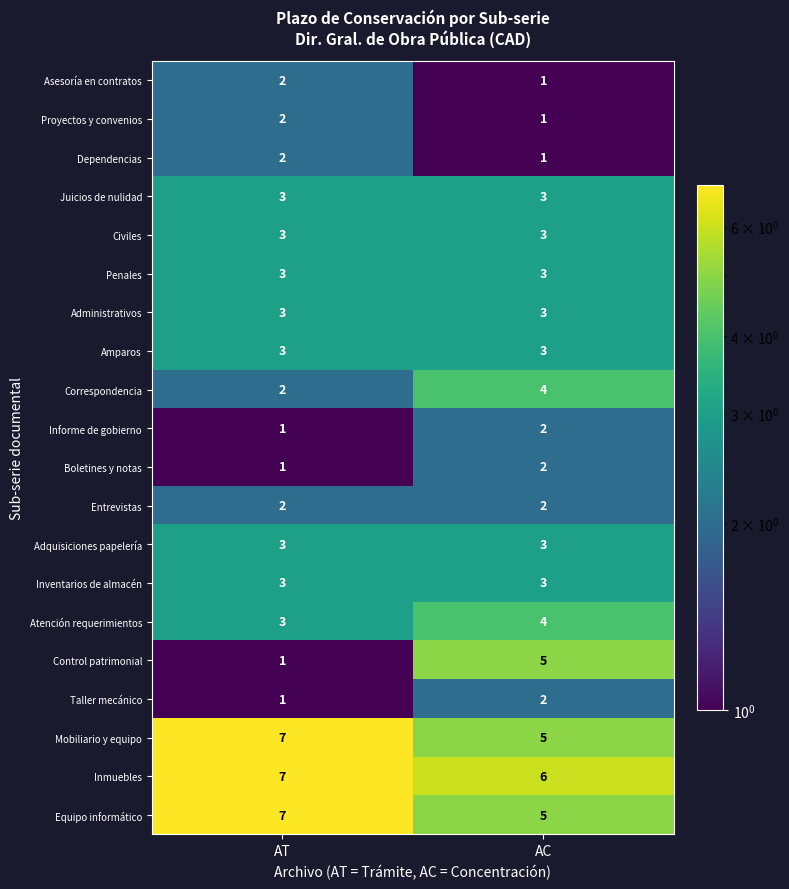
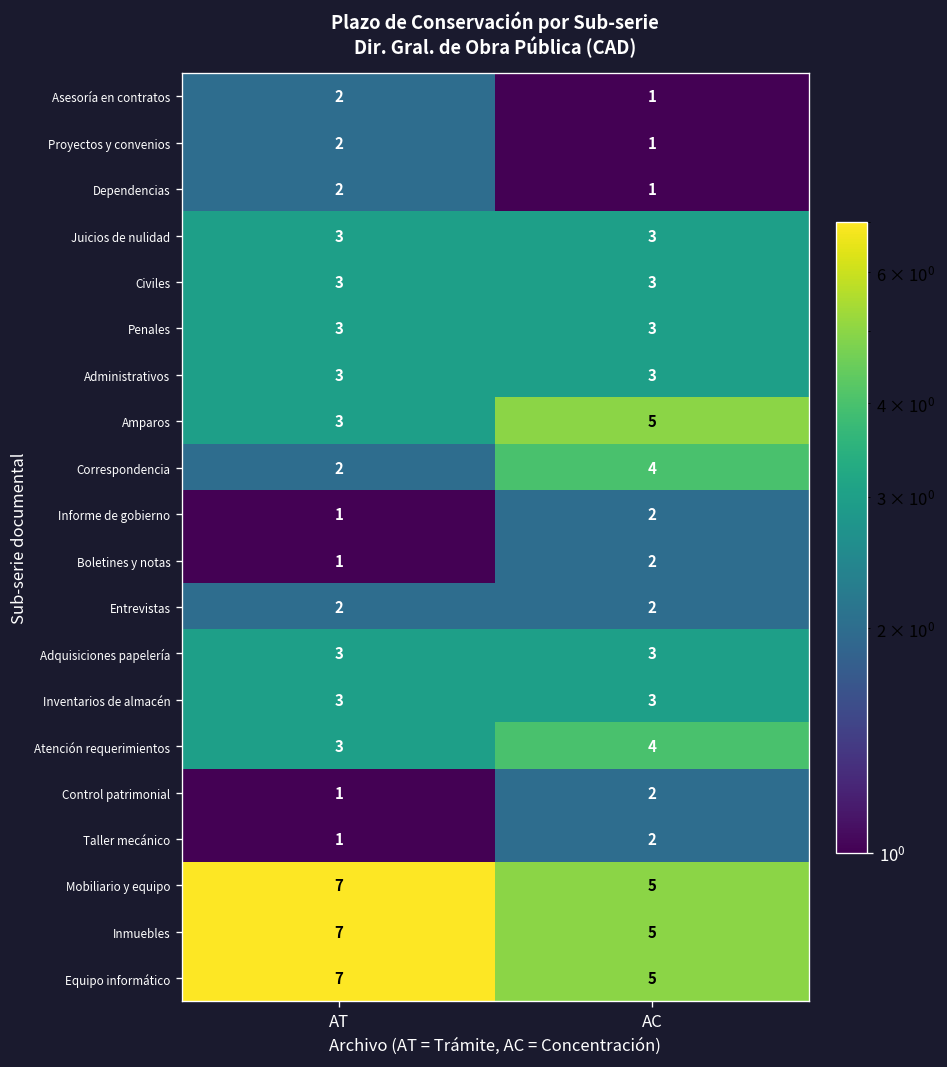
Amparos, AC: 3 -> 5
Control patrimonial, AC: 5 -> 2
Inmuebles, AC: 6 -> 5
